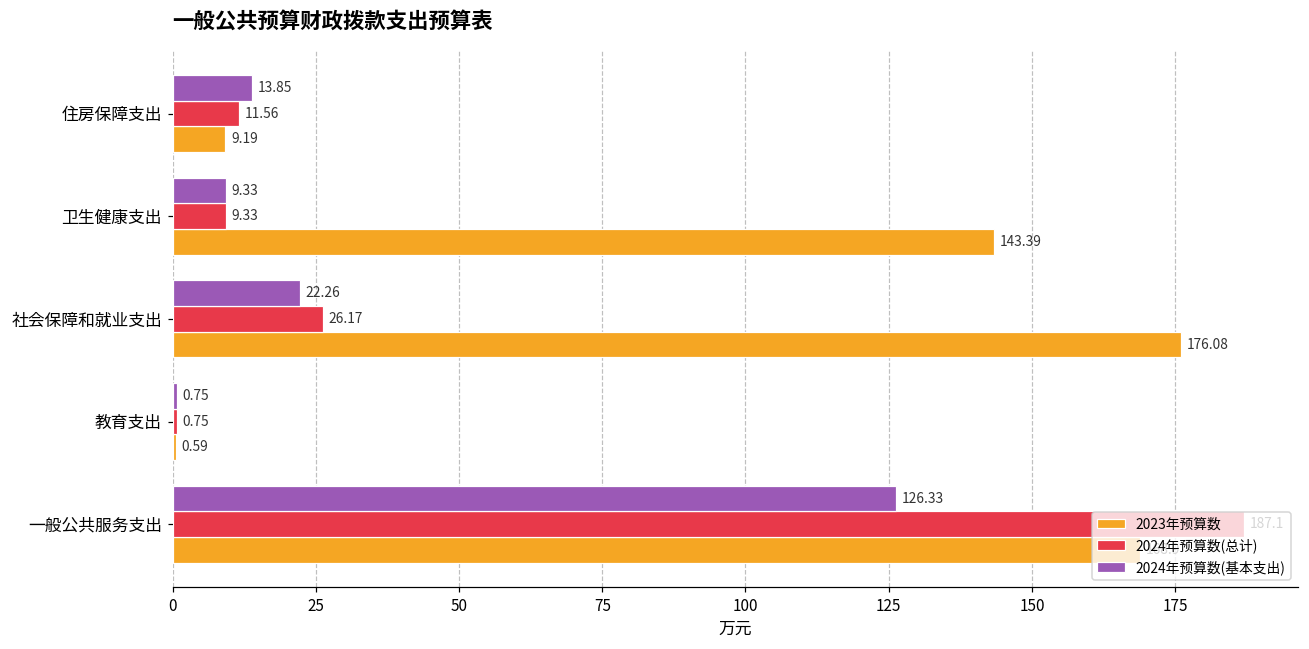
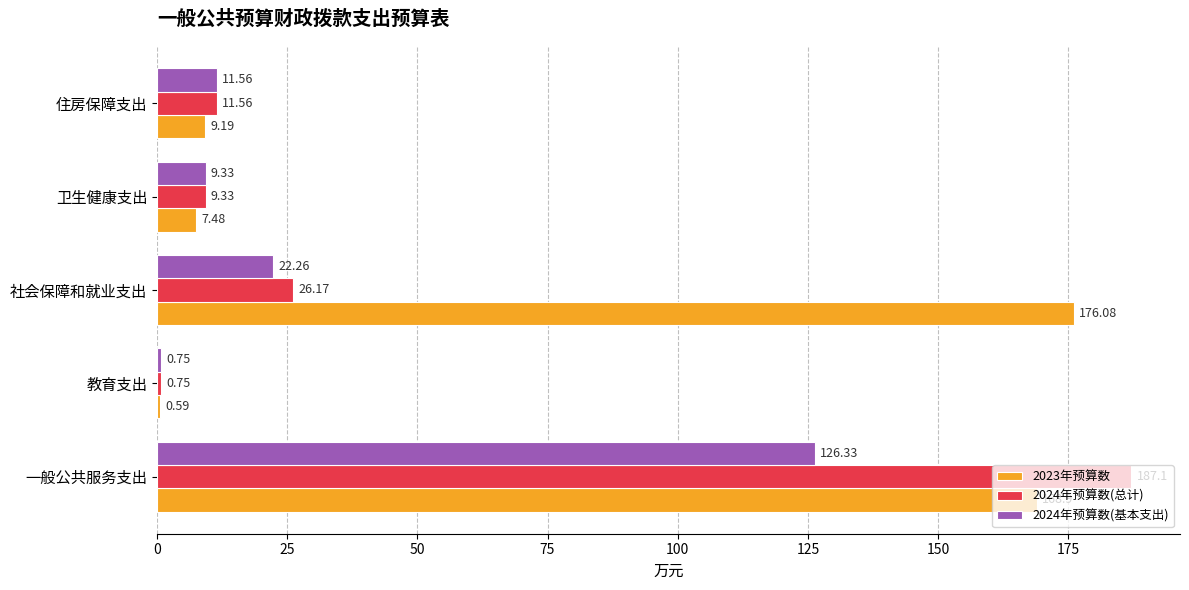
2024年预算数(基本支出), 住房保障支出: 13.85 -> 11.56
2023年预算数, 卫生健康支出: 143.39 -> 7.48
